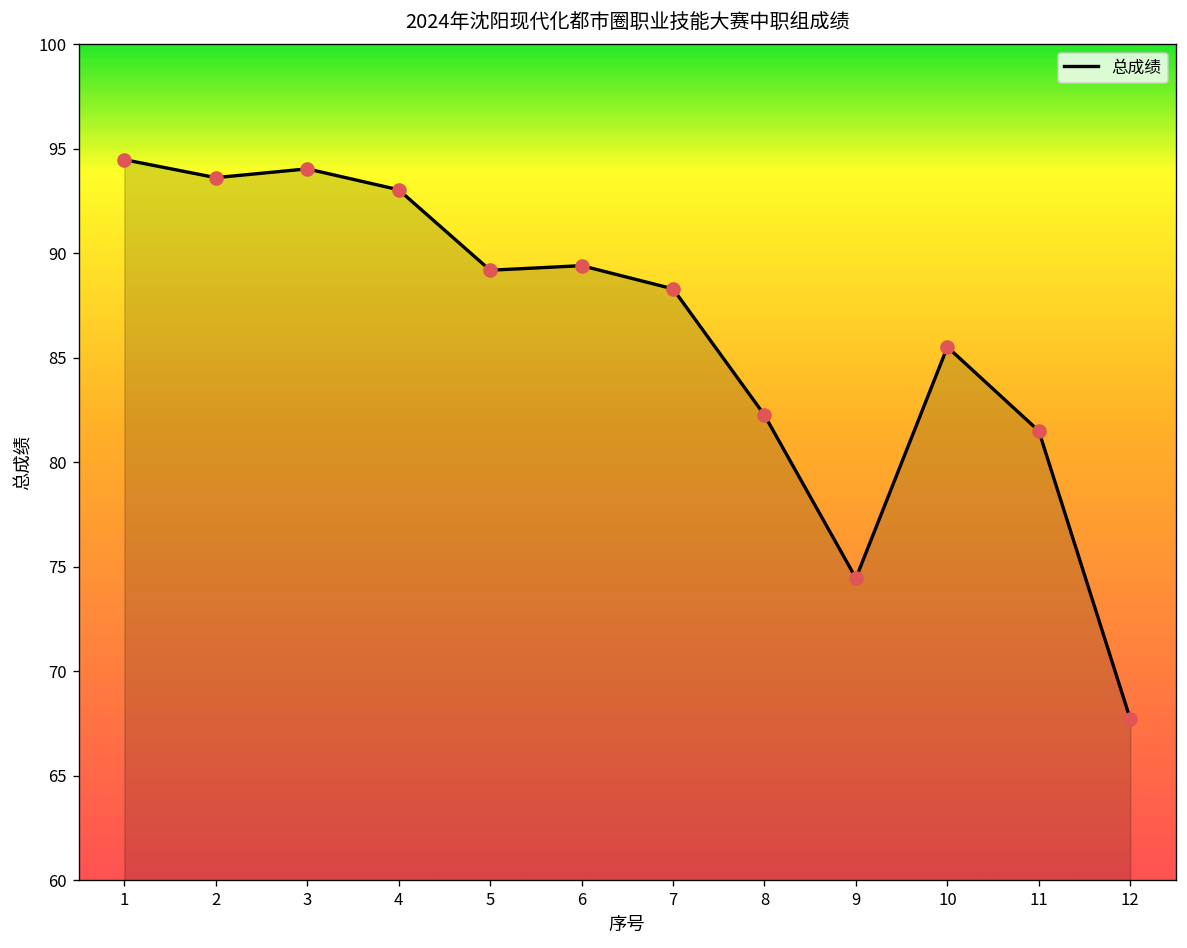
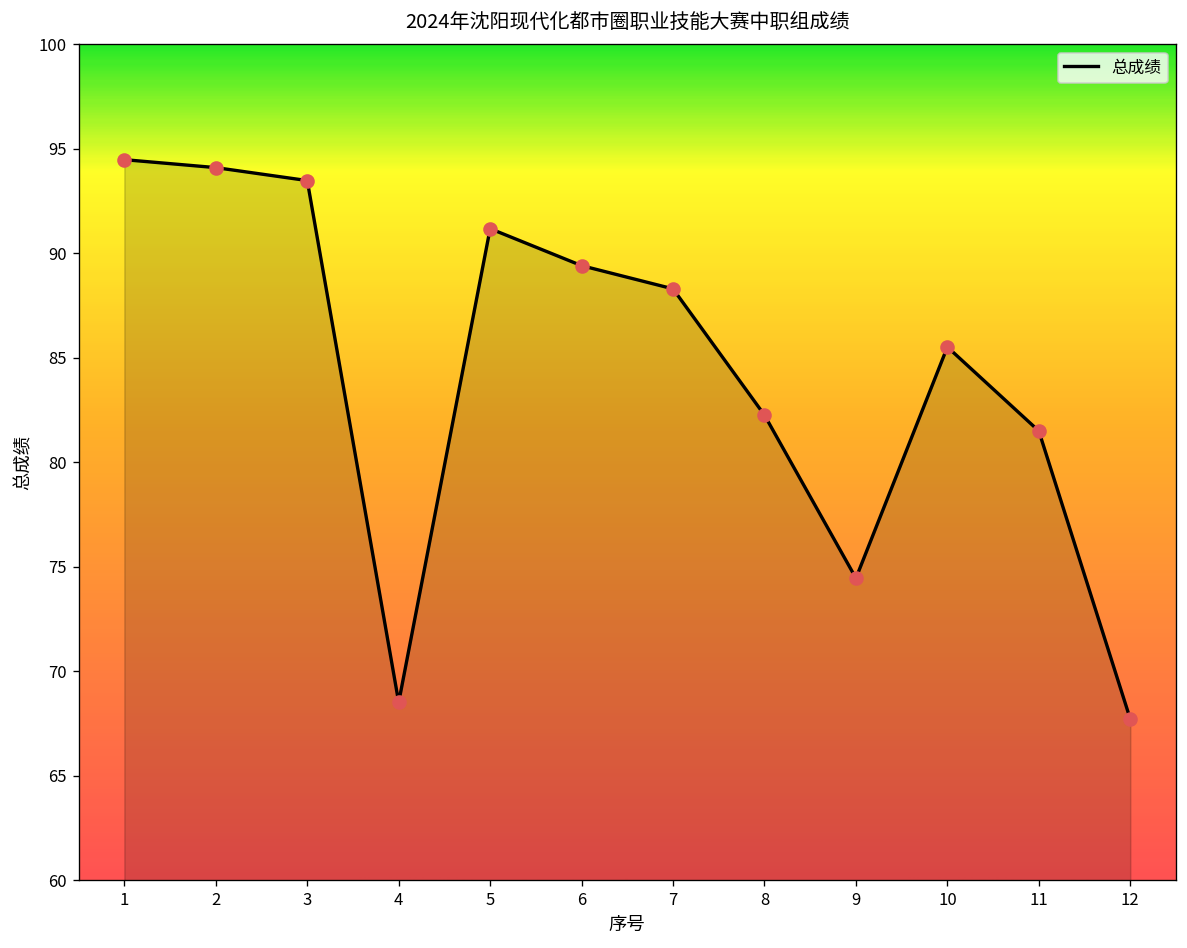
2: 93.6 -> 94.1
3: 94.0 -> 93.5
4: 93.0 -> 68.5
5: 89.2 -> 91.2
